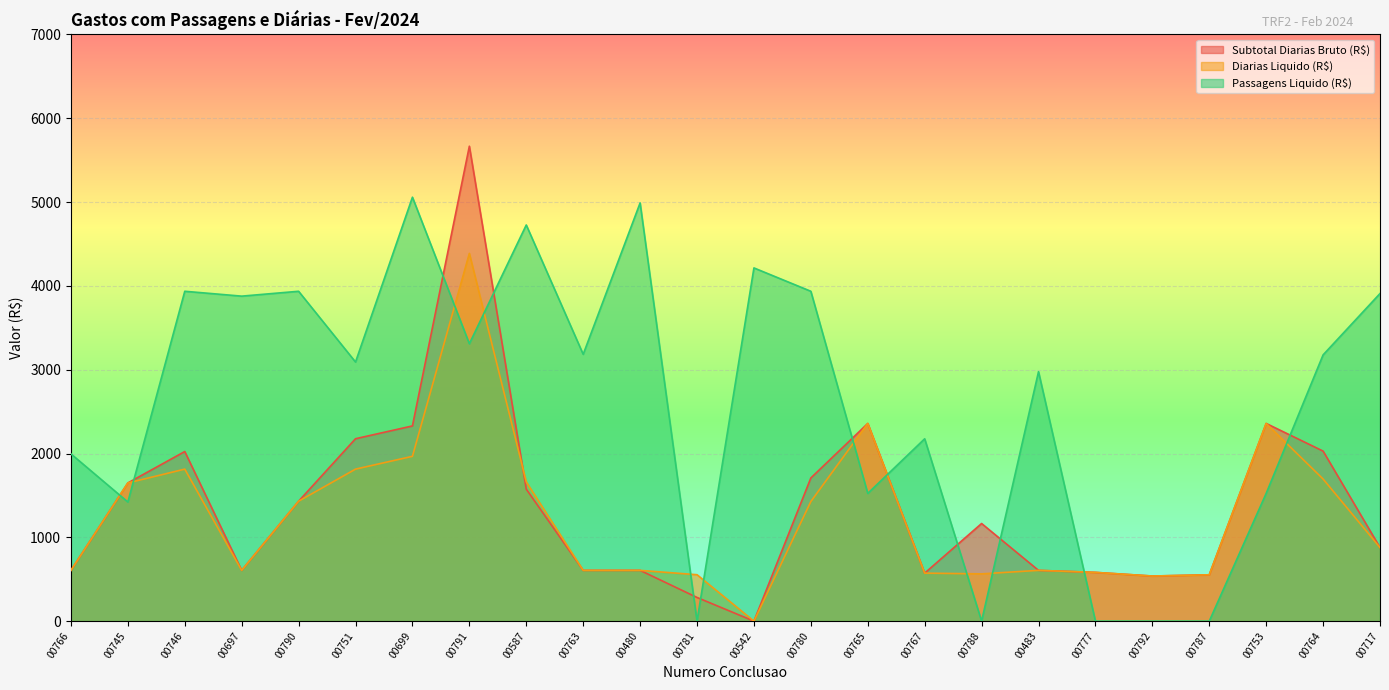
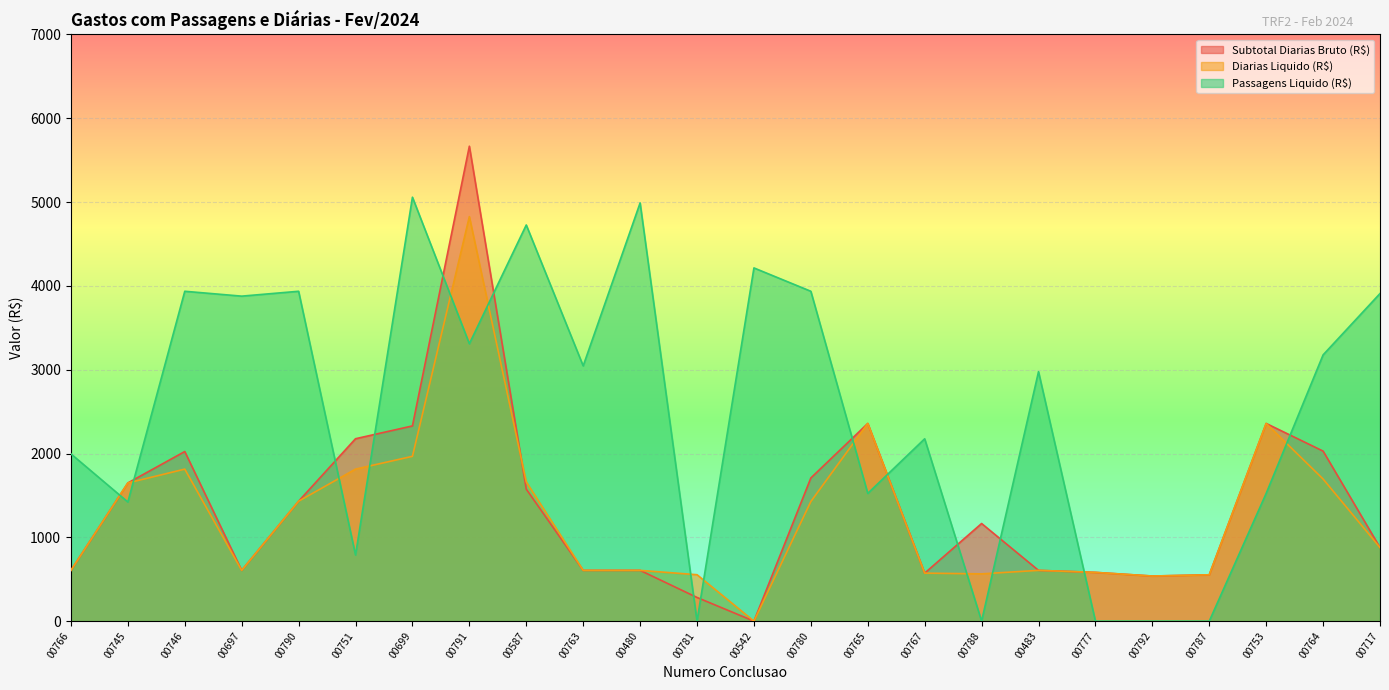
Passagens Liquido (R$), 00751: 3100 -> 800
Diarias Liquido (R$), 00791: 4400 -> 4800
Passagens Liquido (R$), 00763: 3200 -> 3000
